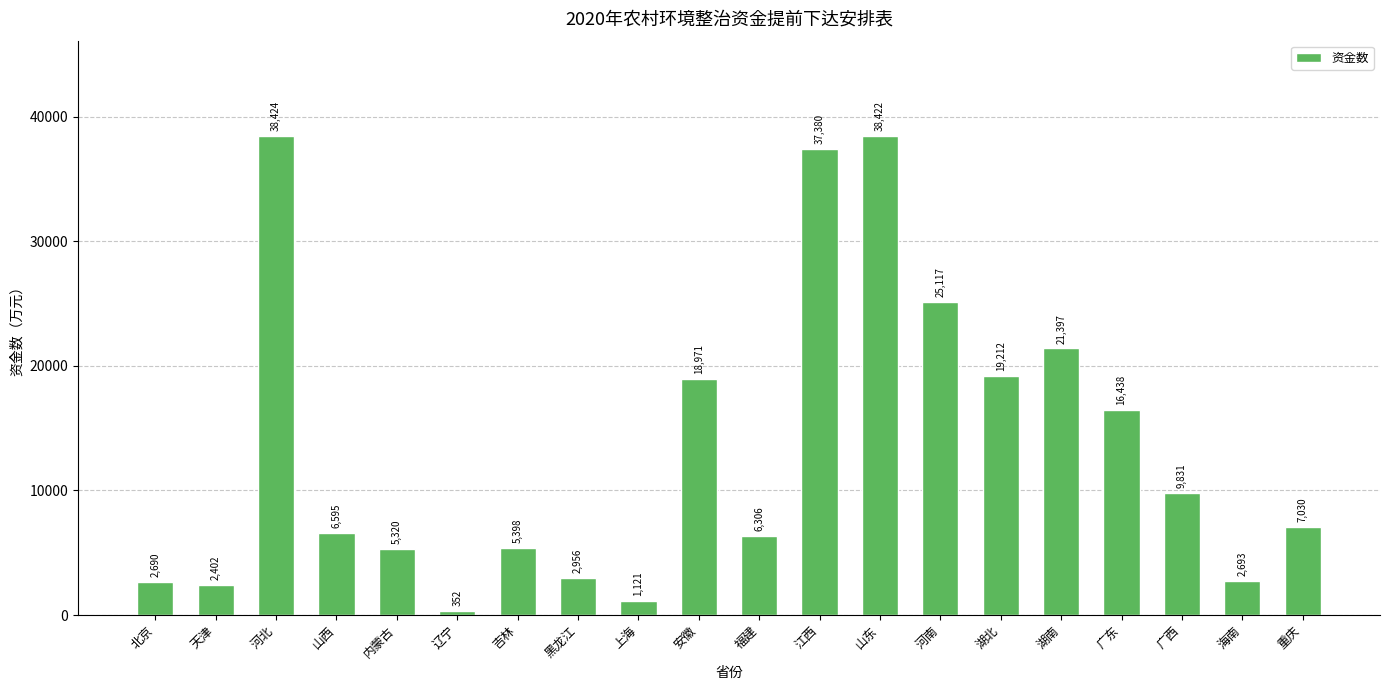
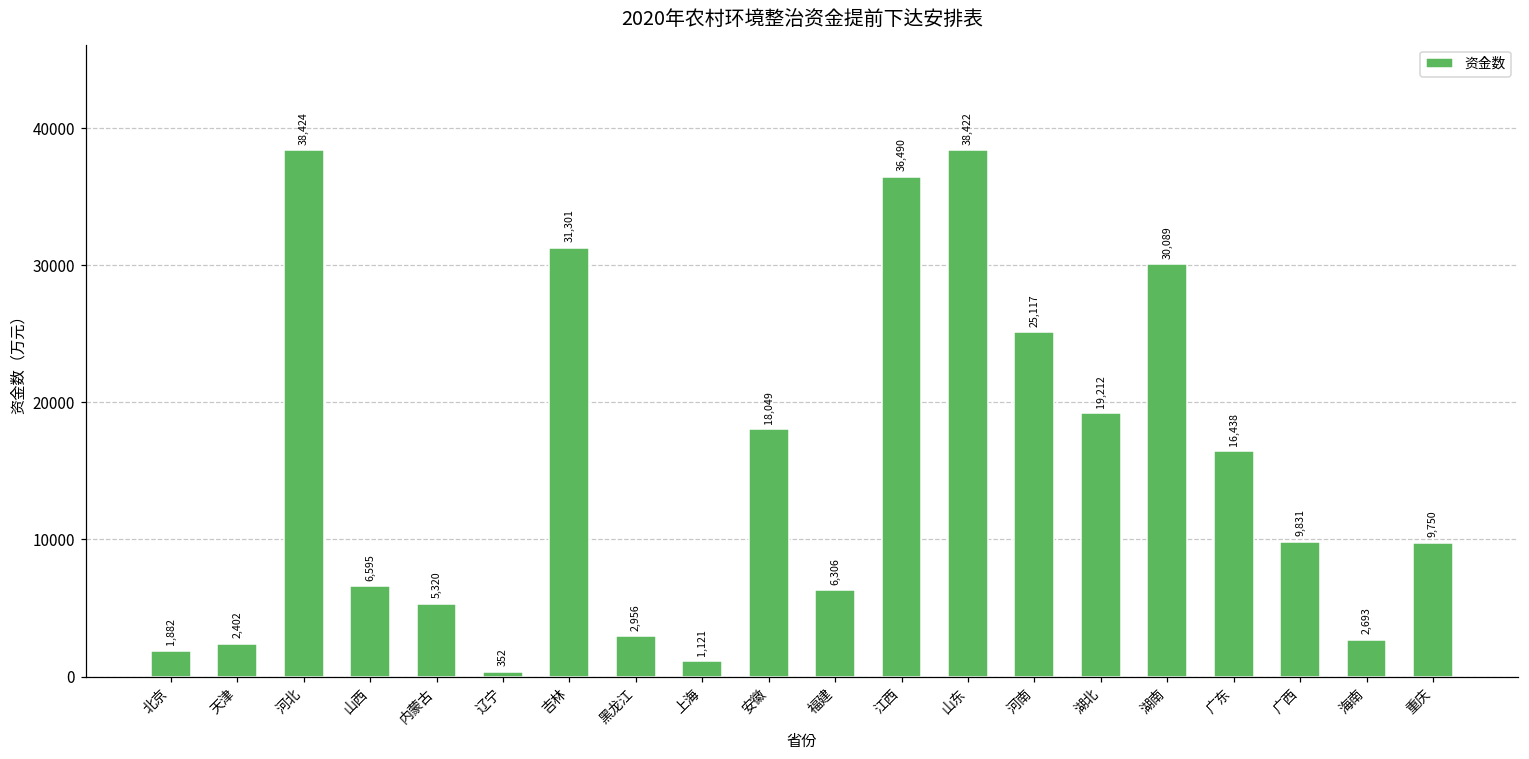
北京: 2,690 -> 1,882
吉林: 5,398 -> 31,301
安徽: 18,971 -> 18,049
江西: 37,380 -> 36,490
湖南: 21,397 -> 30,089
重庆: 7,030 -> 9,750
